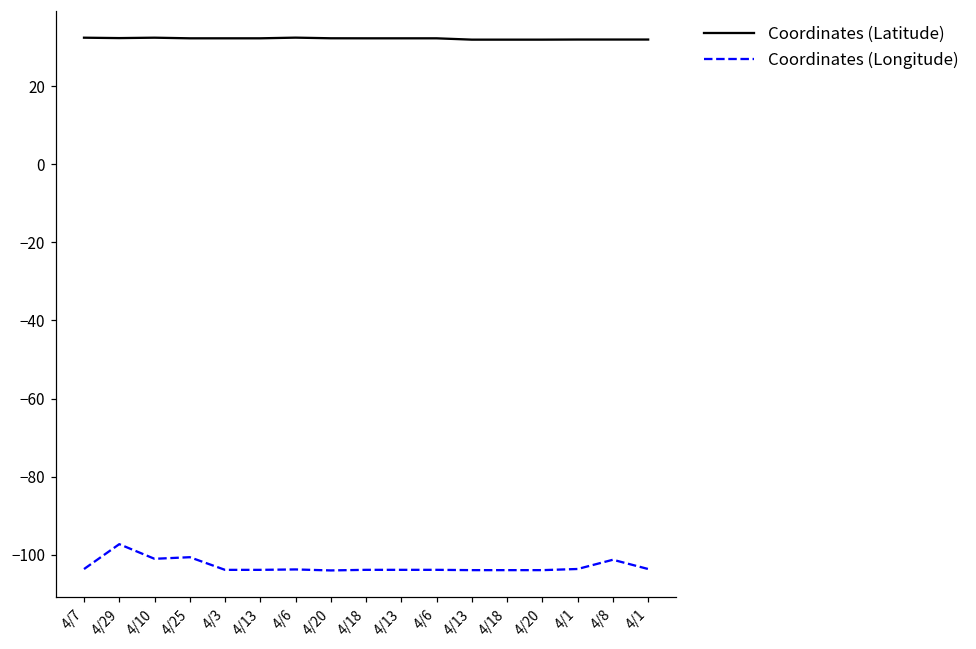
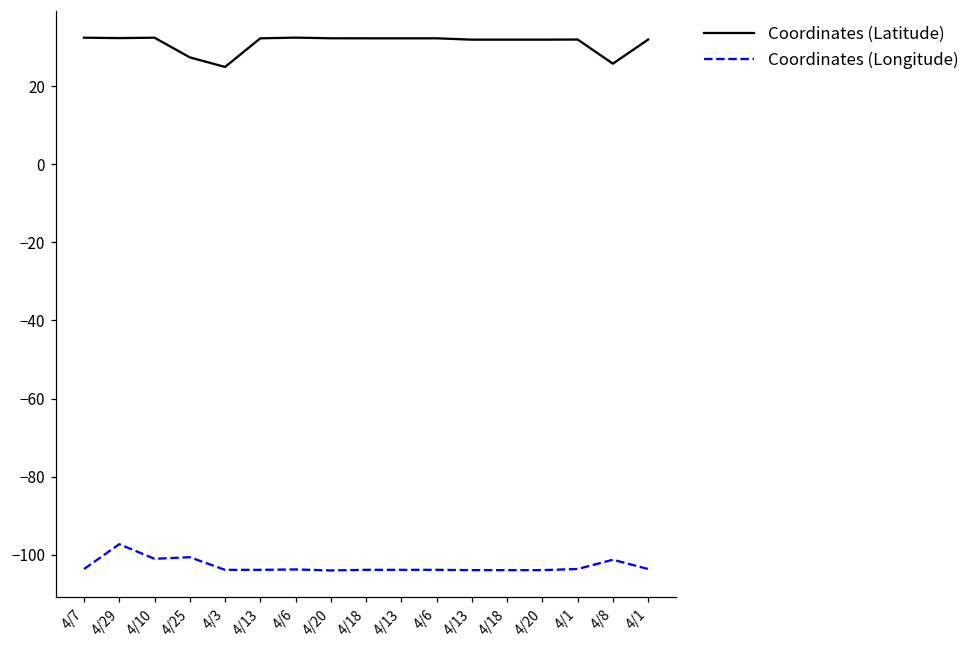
Coordinates (Latitude), 4/25: 32 -> 27
Coordinates (Latitude), 4/3: 32 -> 25
Coordinates (Latitude), 4/8: 32 -> 26
